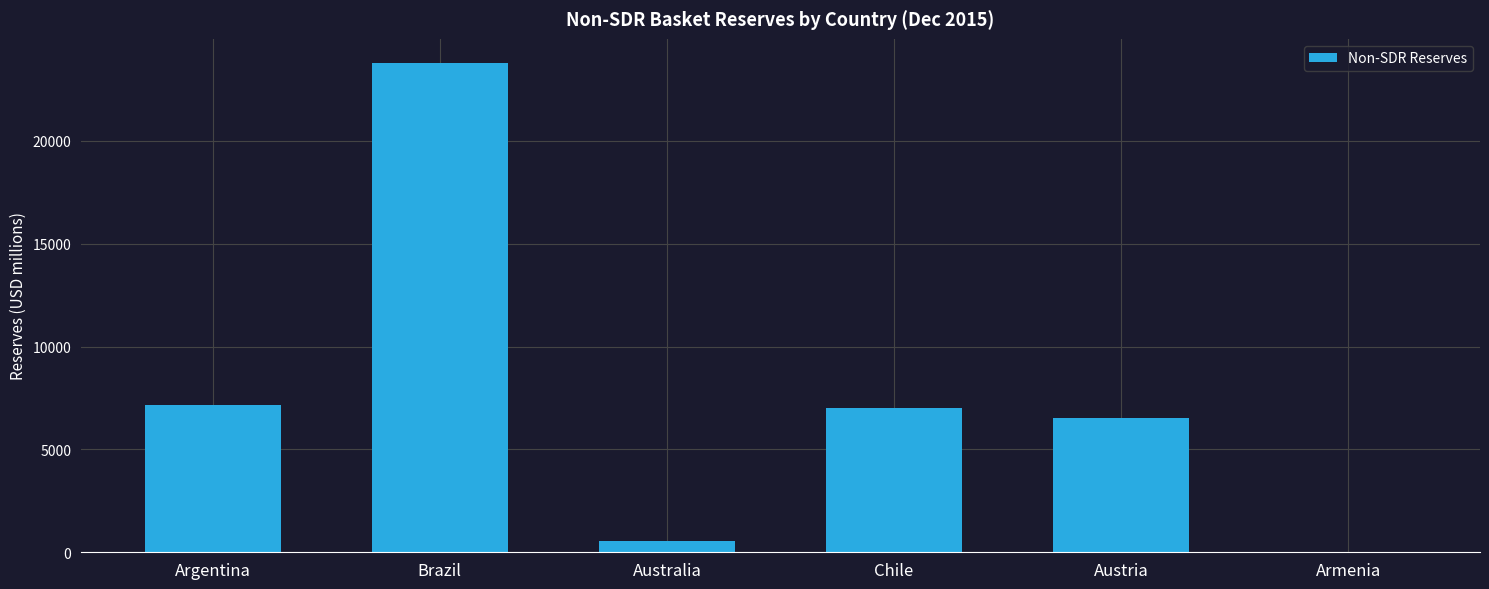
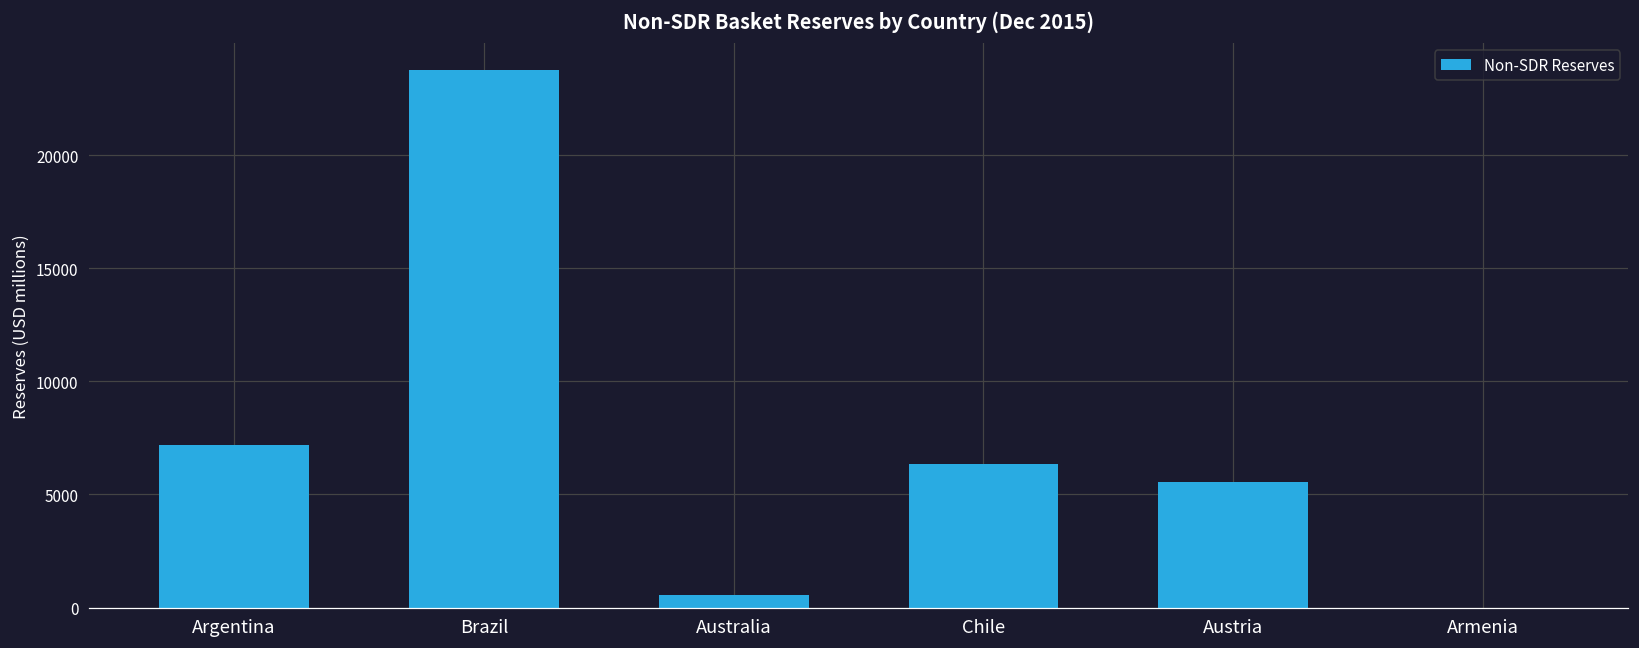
Chile: 7000 -> 6400
Austria: 6500 -> 5600
